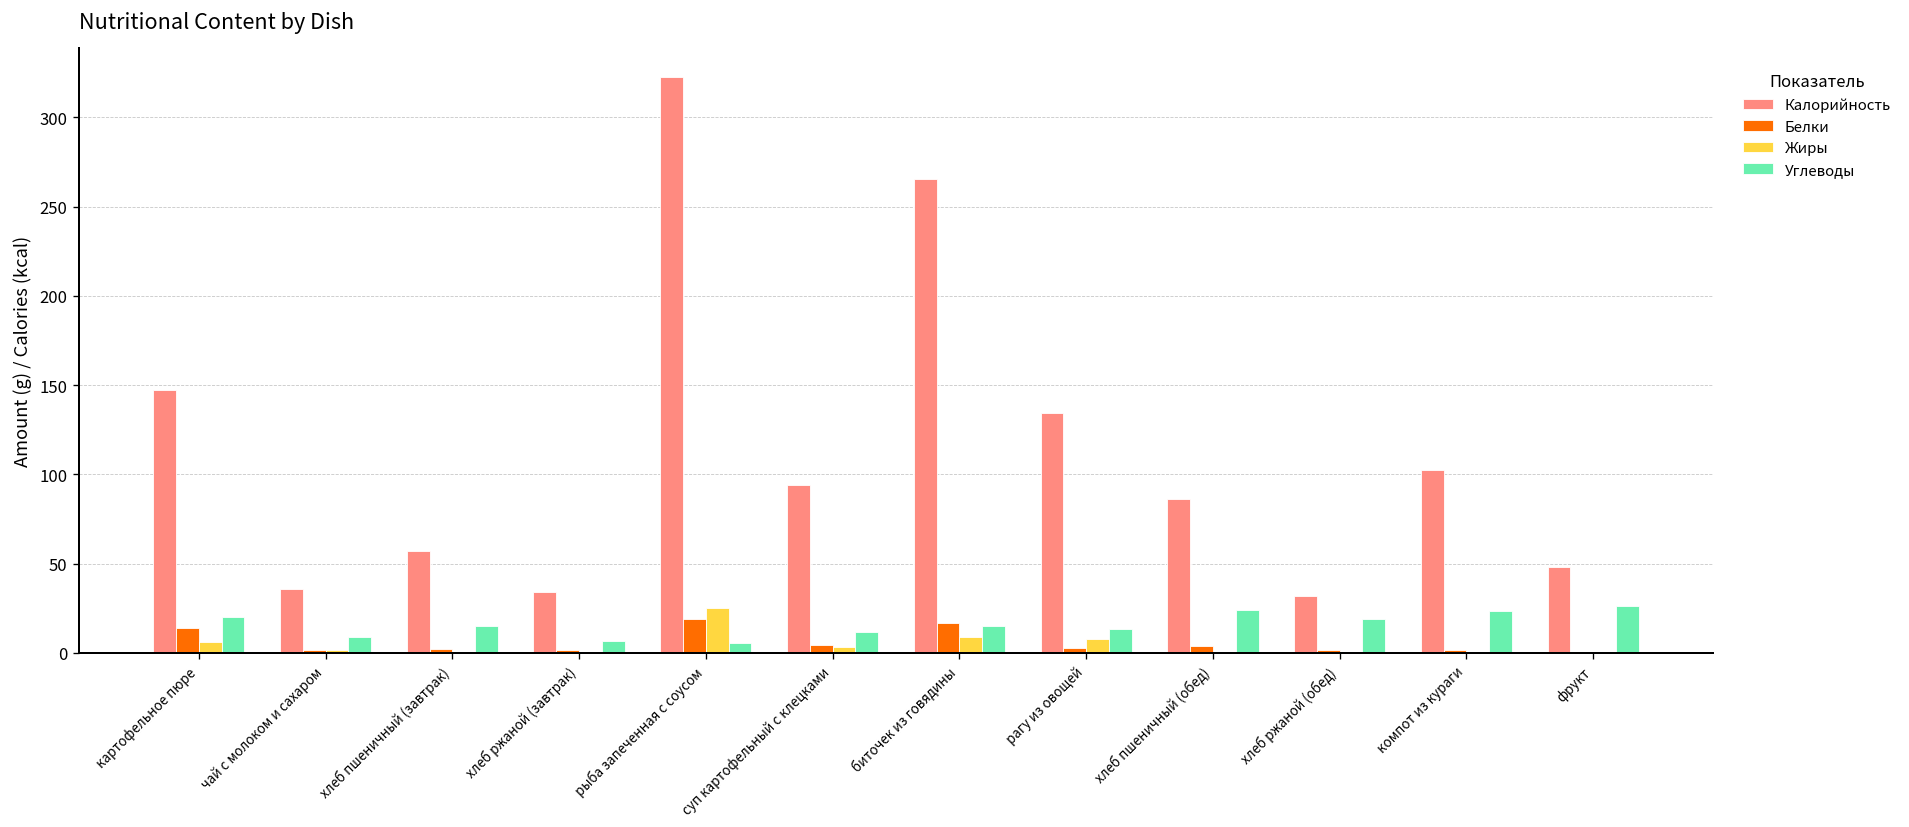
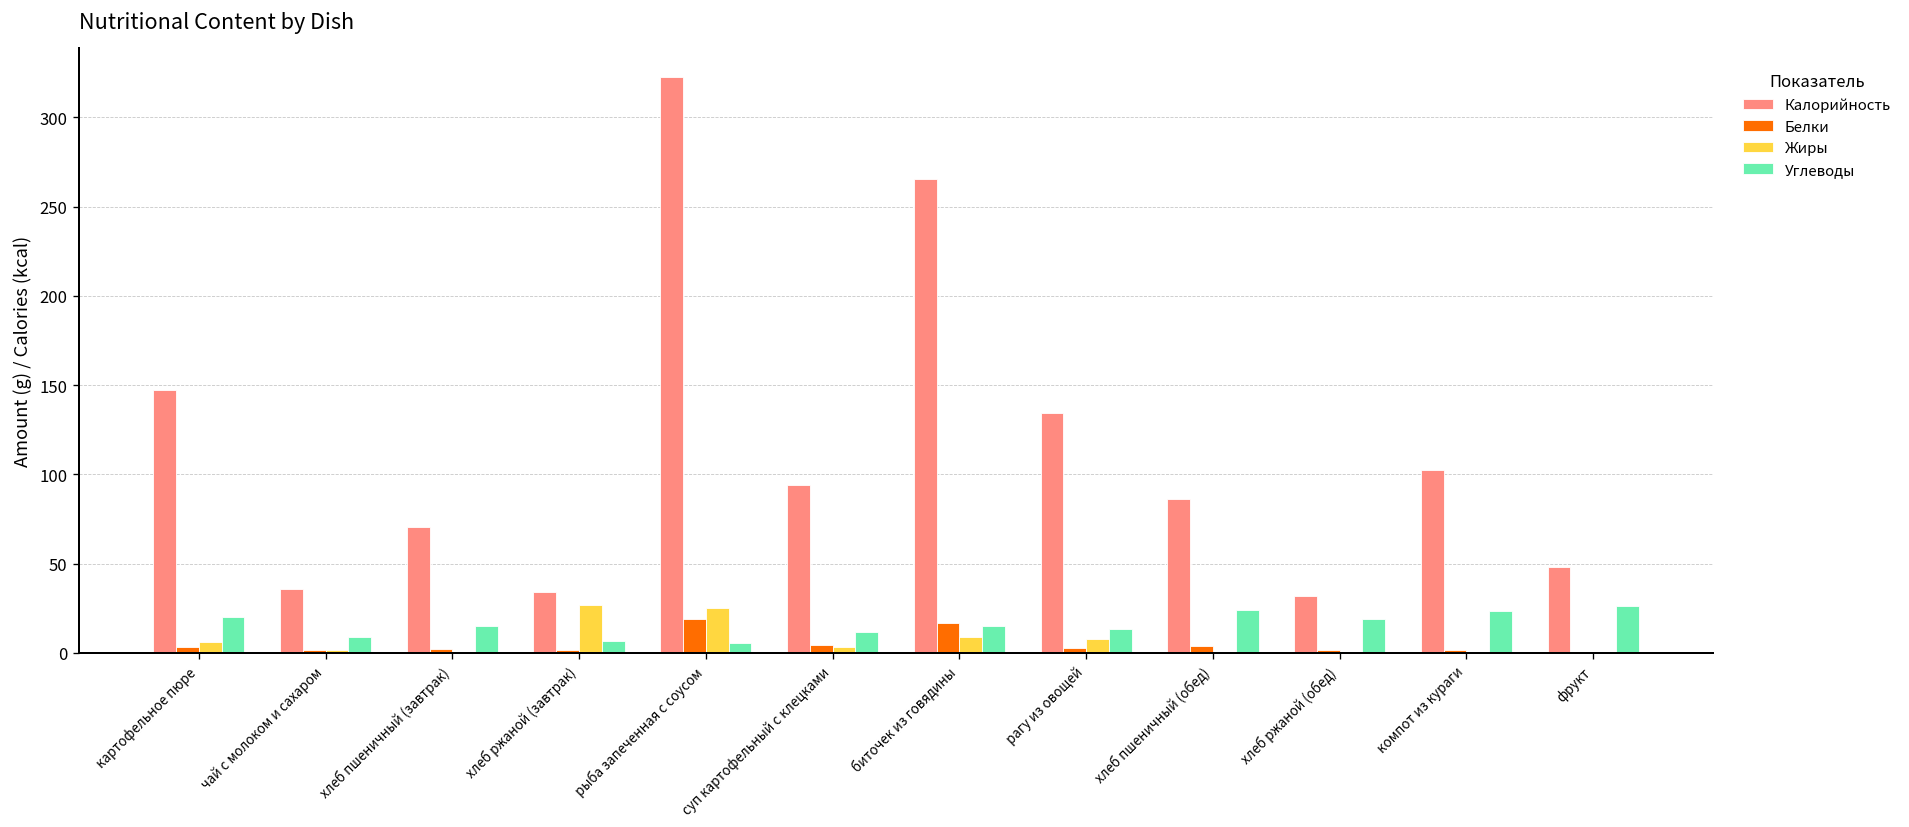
Белки, картофельное пюре: 14 -> 3
Калорийность, хлеб пшеничный (завтрак): 57 -> 70
Жиры, хлеб ржаной (завтрак): 0 -> 27
